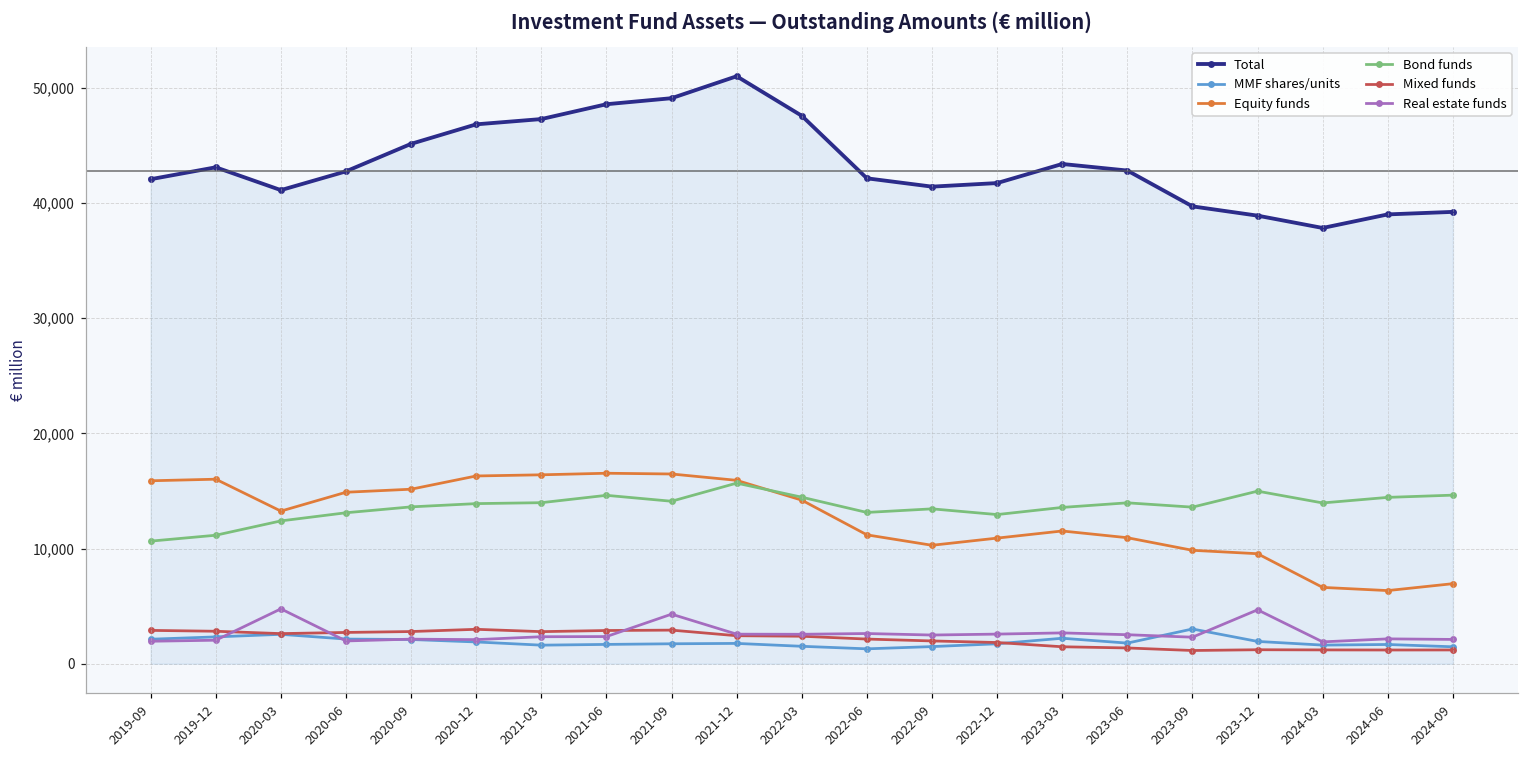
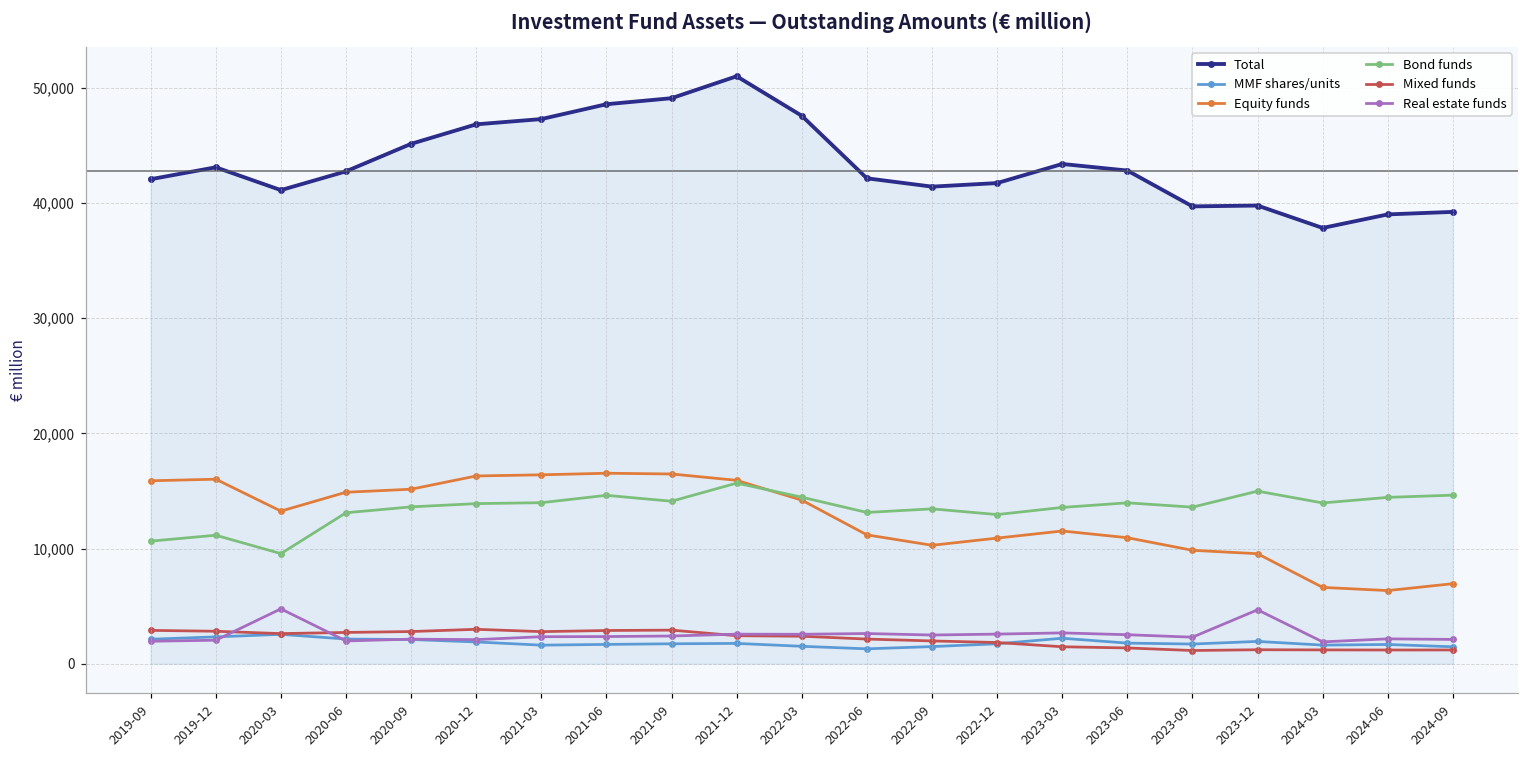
Bond funds, 2020-03: 12,400 -> 9,600
Real estate funds, 2021-09: 4,300 -> 2,400
MMF shares/units, 2023-09: 3,000 -> 1,700
Total, 2023-12: 38,900 -> 39,800
